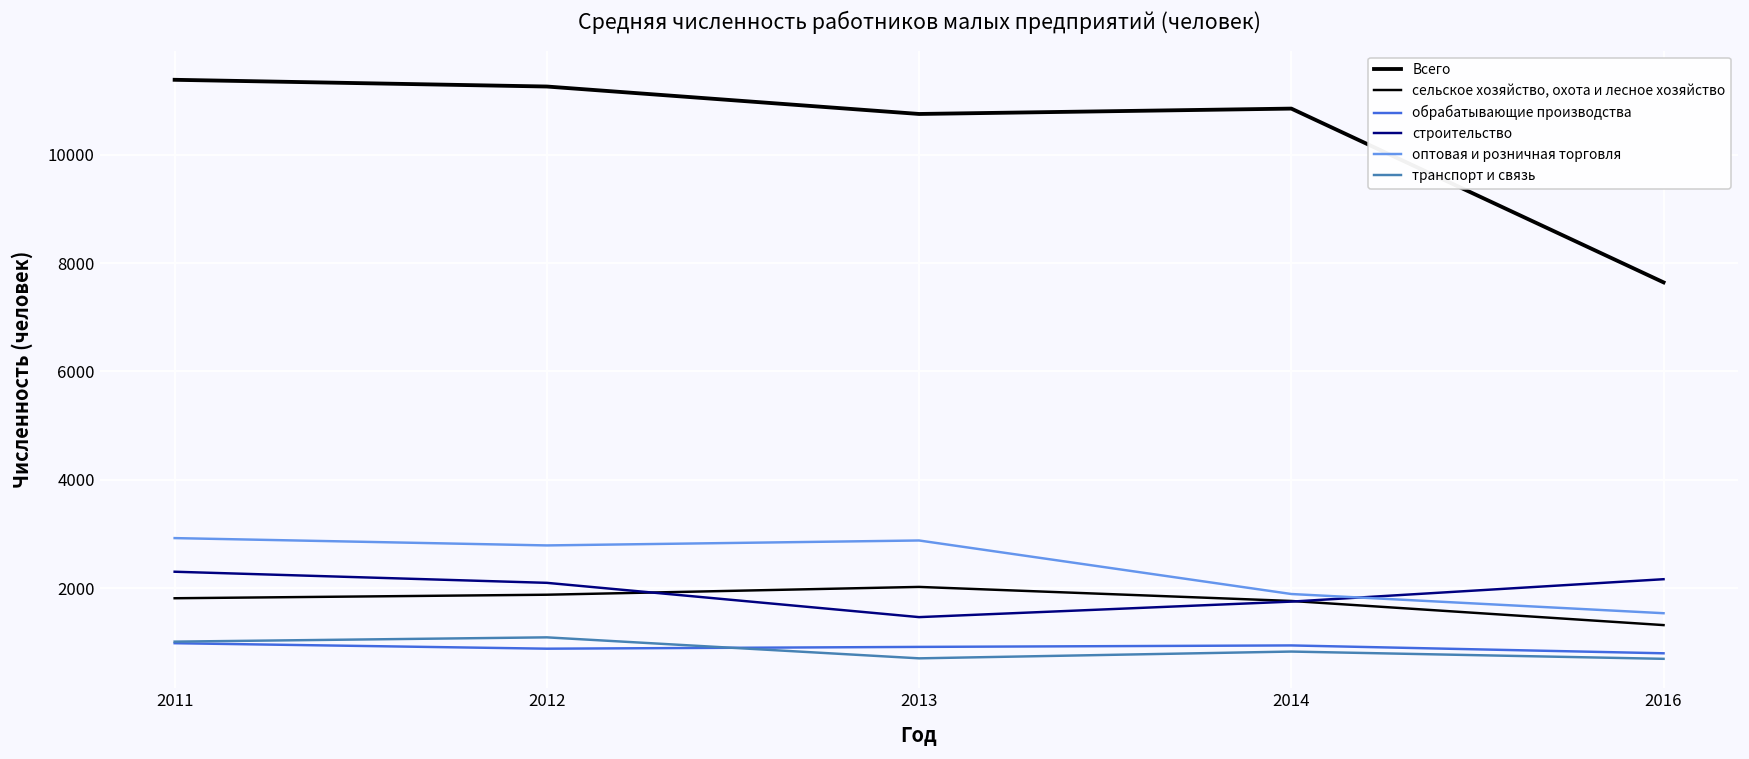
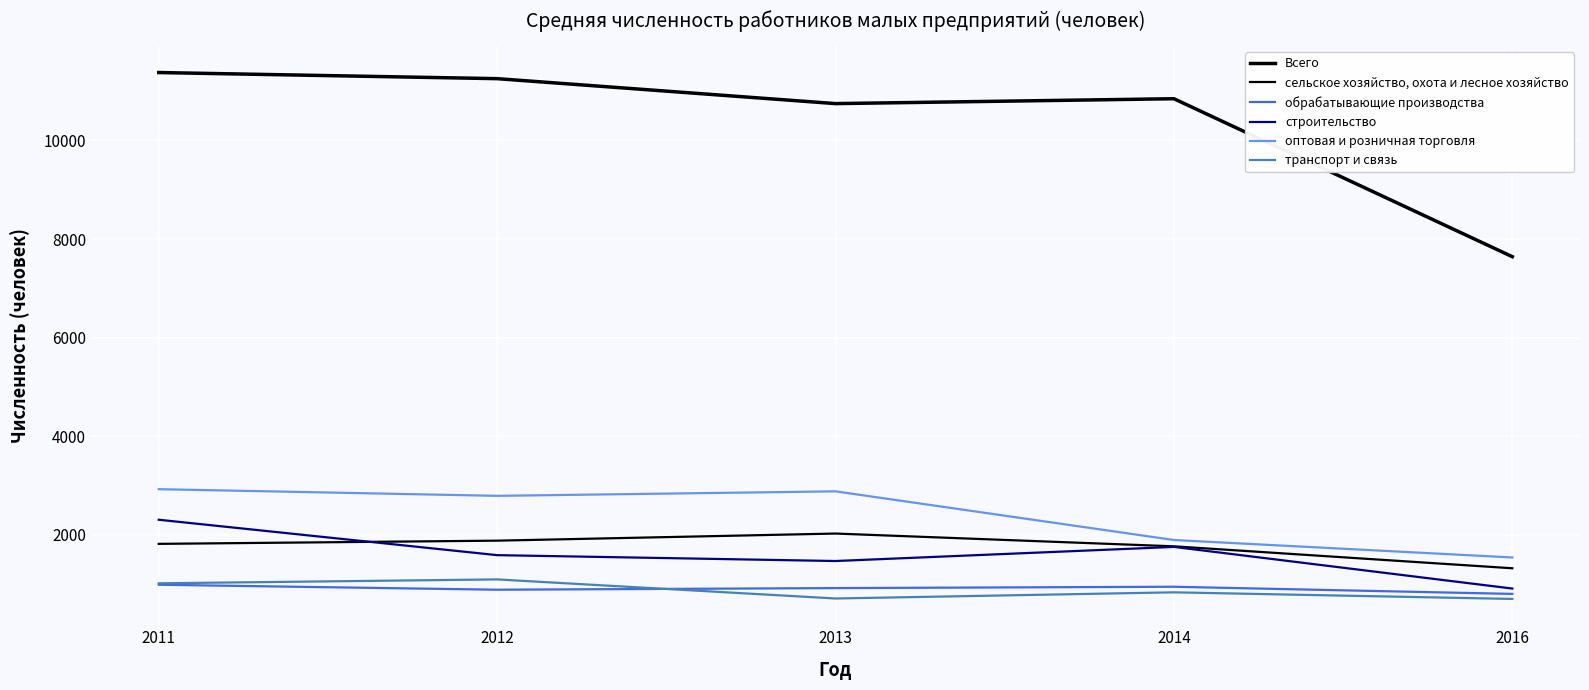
строительство, 2012: 2100 -> 1600
строительство, 2016: 2200 -> 900
